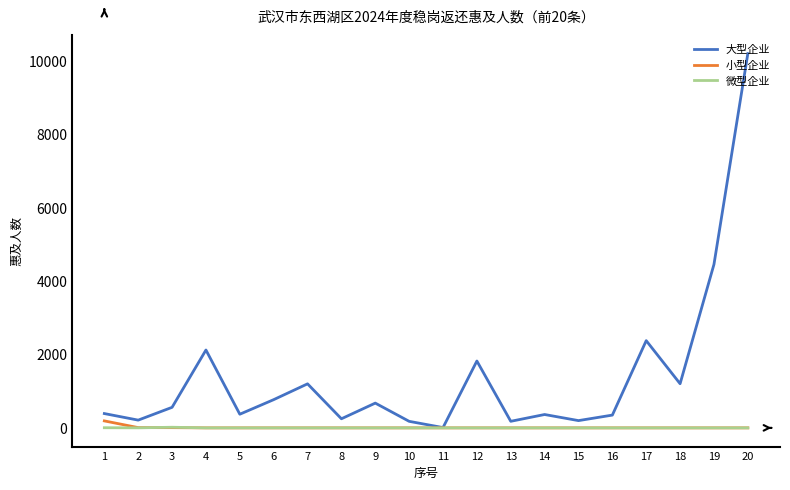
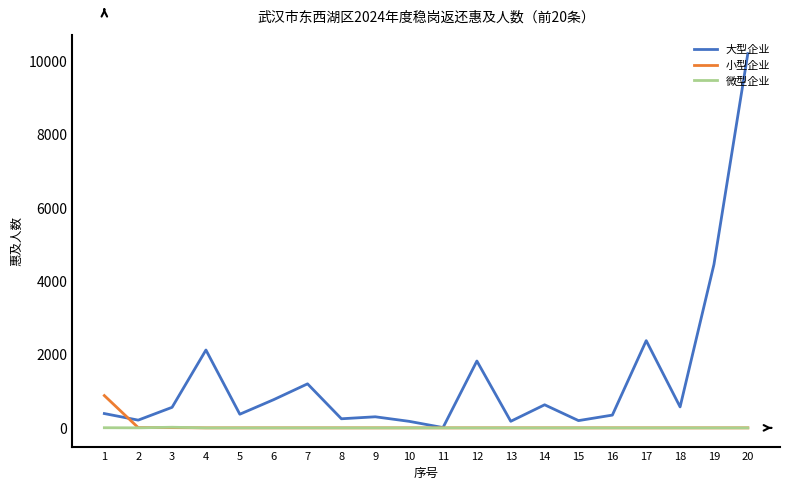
小型企业, 1: 200 -> 900
大型企业, 9: 700 -> 300
大型企业, 14: 400 -> 600
大型企业, 18: 1200 -> 600
